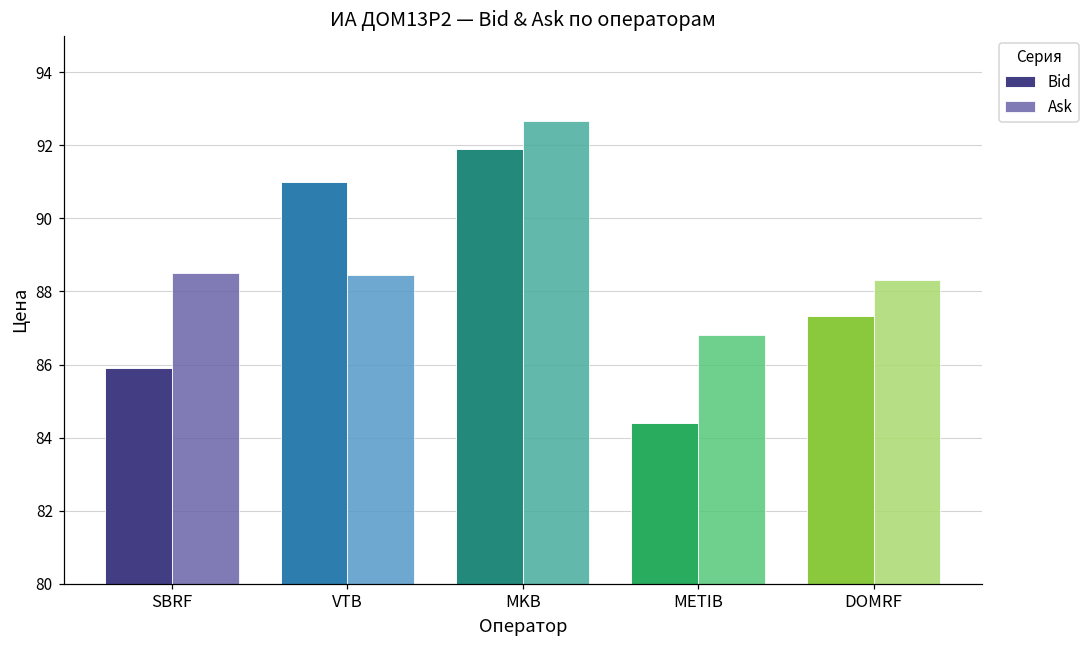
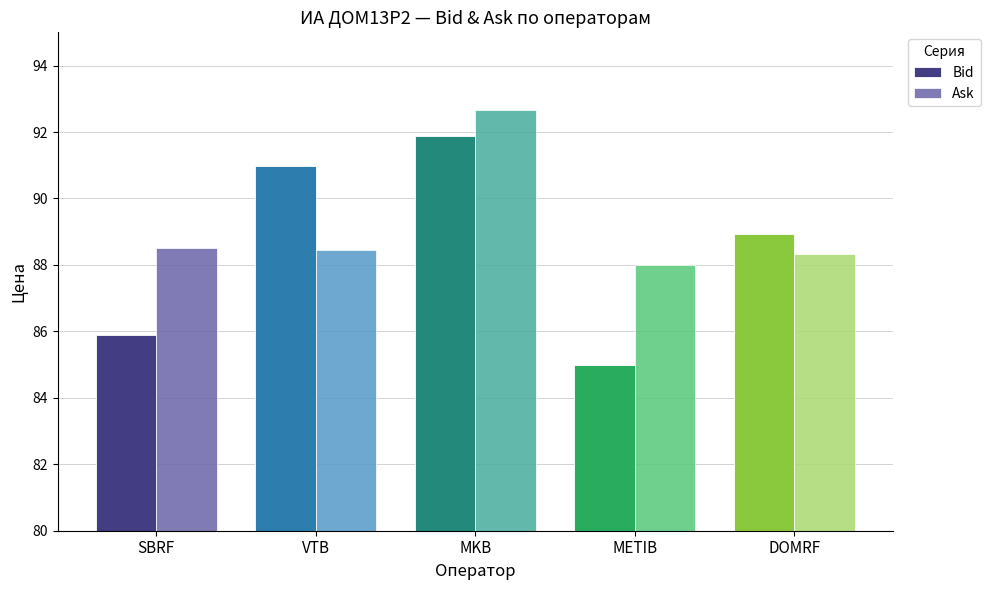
Bid, METIB: 84.4 -> 85.0
Ask, METIB: 86.8 -> 88.0
Bid, DOMRF: 87.3 -> 88.9
